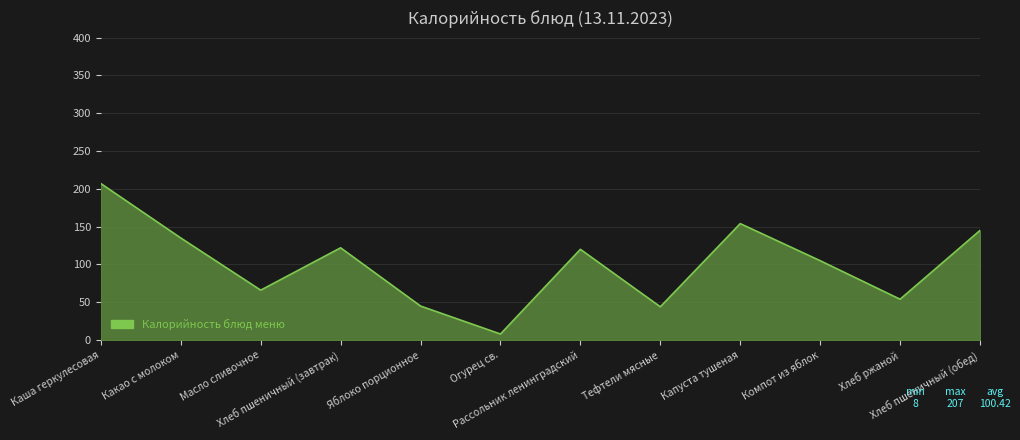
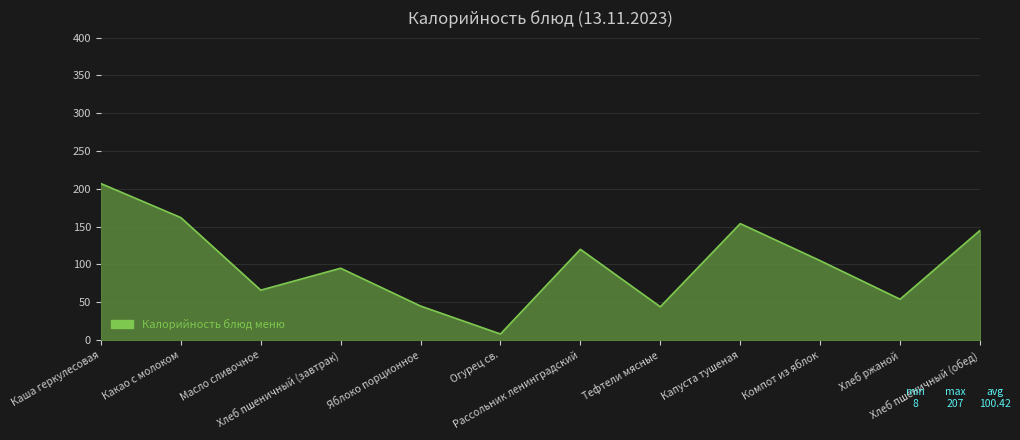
Какао с молоком: 140 -> 160
Хлеб пшеничный (завтрак): 120 -> 100
